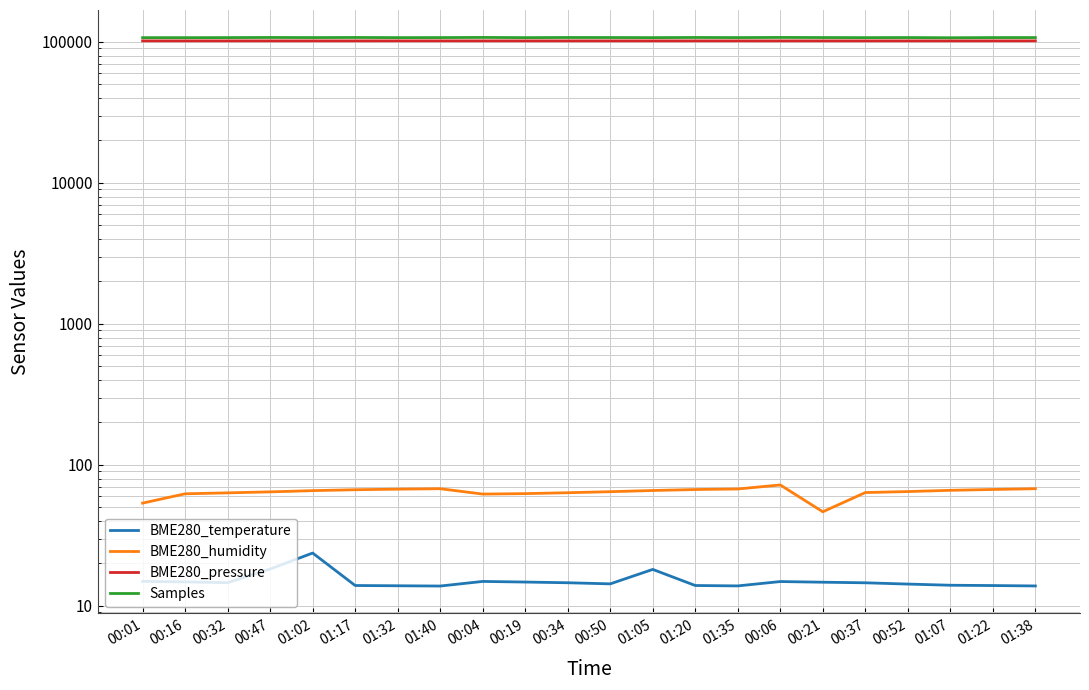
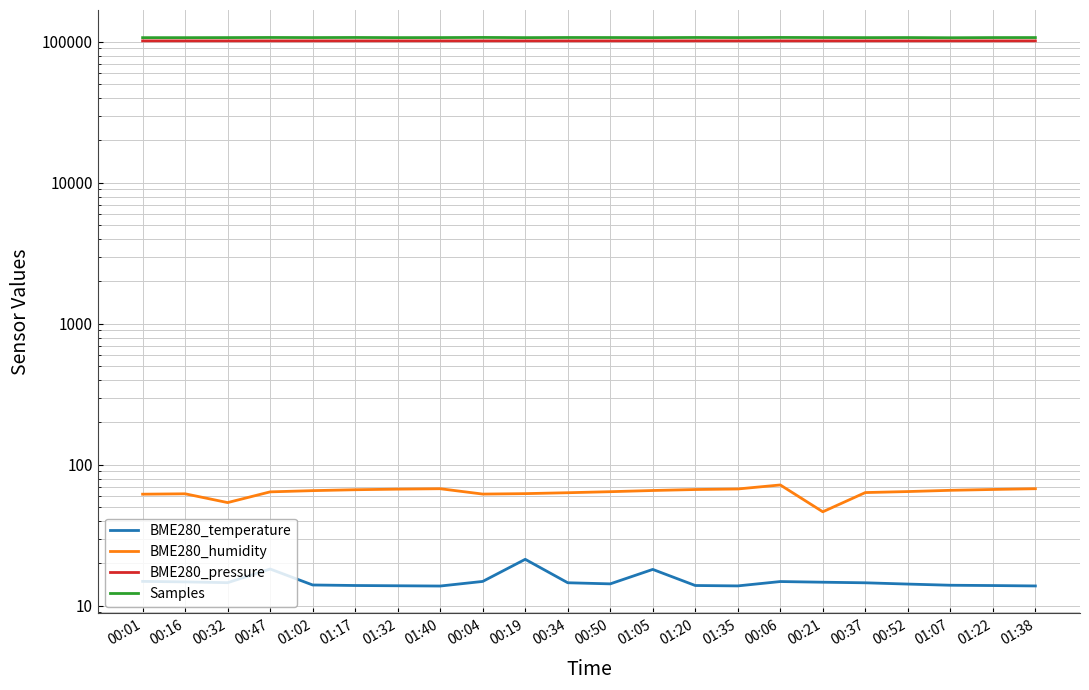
BME280_humidity, 00:01: 54 -> 60
BME280_humidity, 00:32: 60 -> 54
BME280_temperature, 01:02: 24 -> 14
BME280_temperature, 00:19: 15 -> 21
